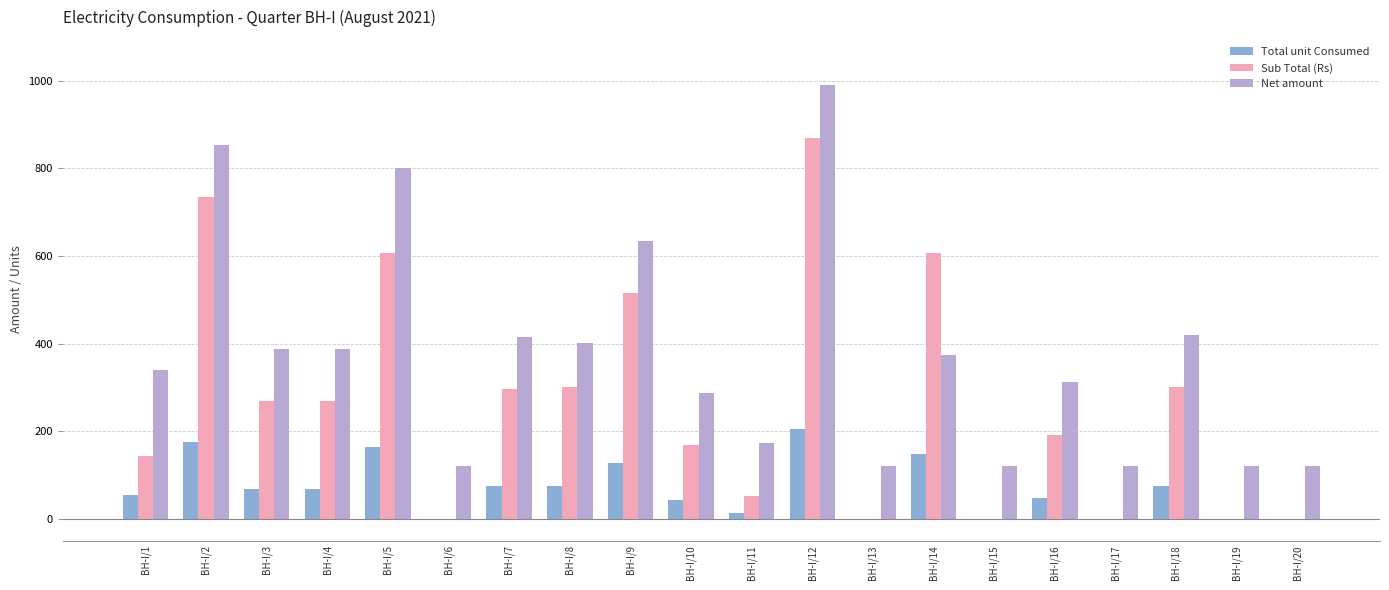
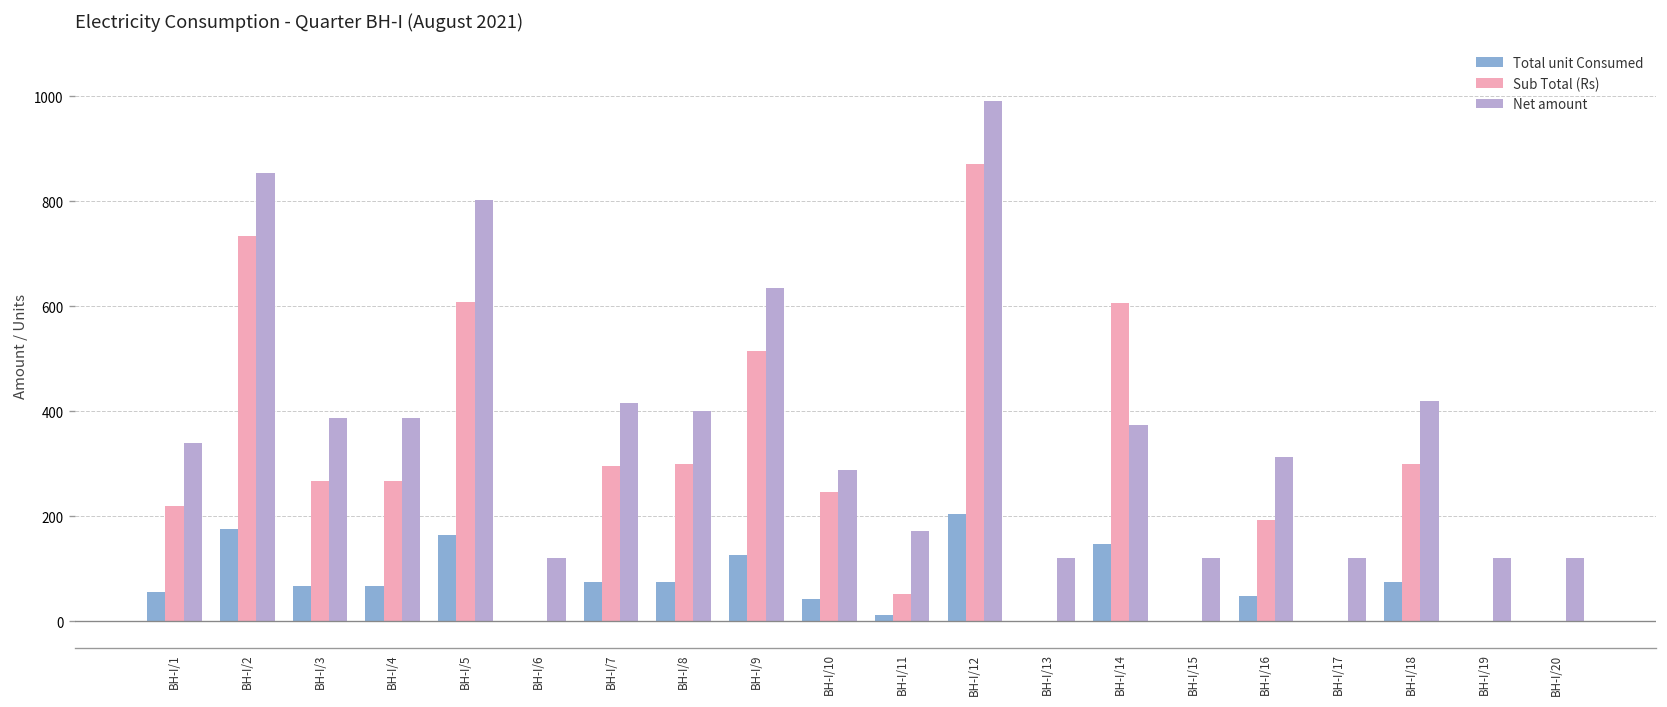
Sub Total (Rs), BH-I/1: 140 -> 220
Sub Total (Rs), BH-I/10: 170 -> 250
